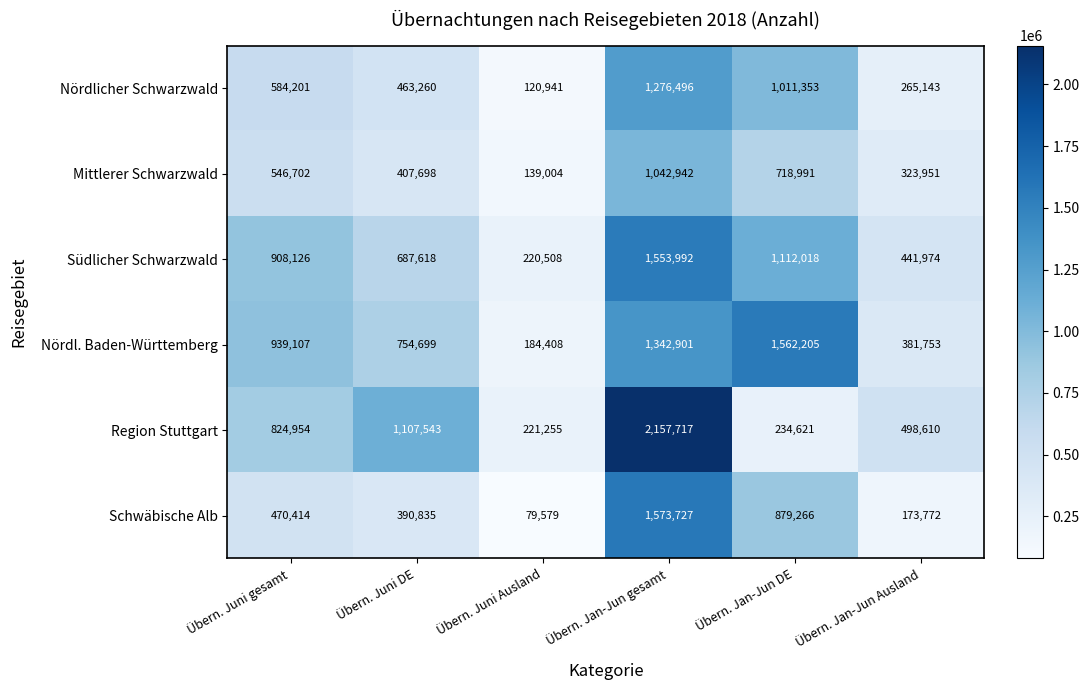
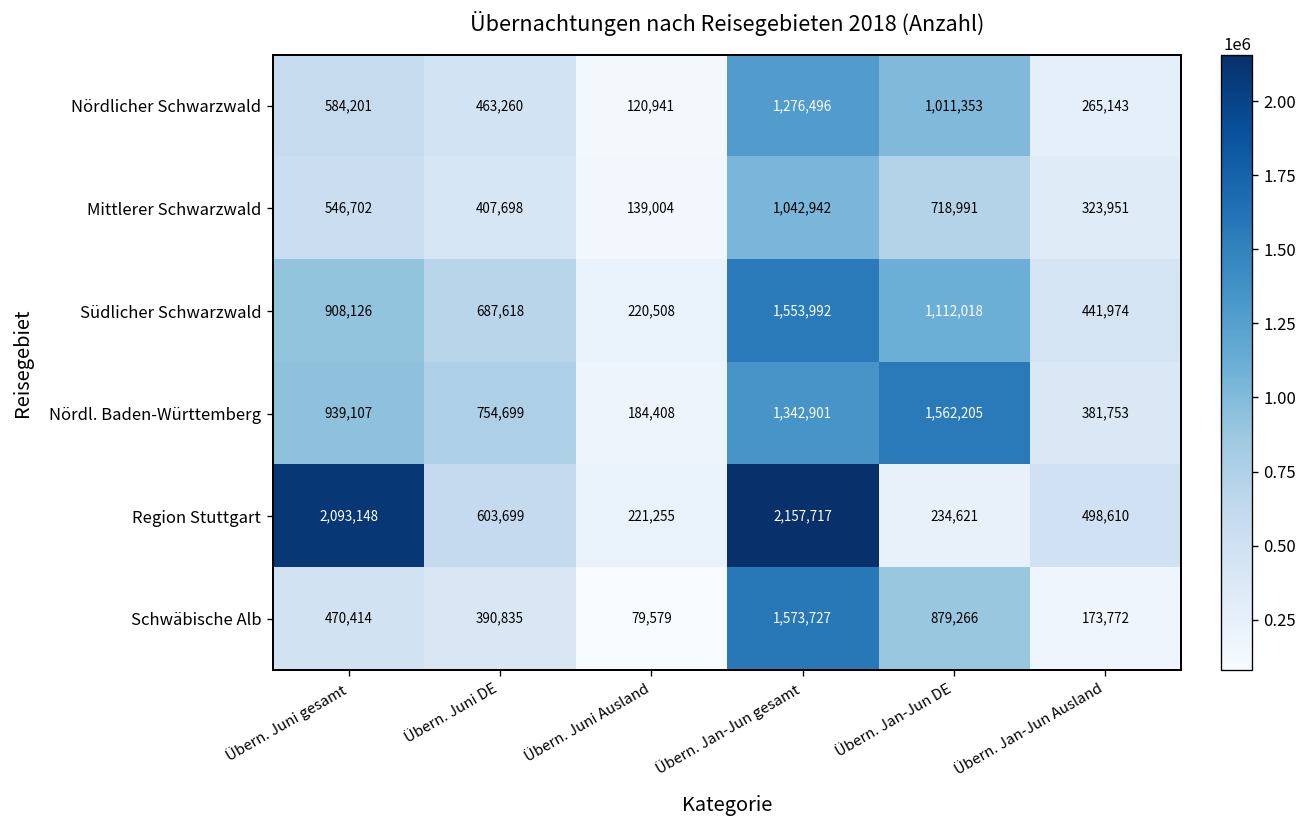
Region Stuttgart, Übern. Juni gesamt: 824,954 -> 2,093,148
Region Stuttgart, Übern. Juni DE: 1,107,543 -> 603,699
